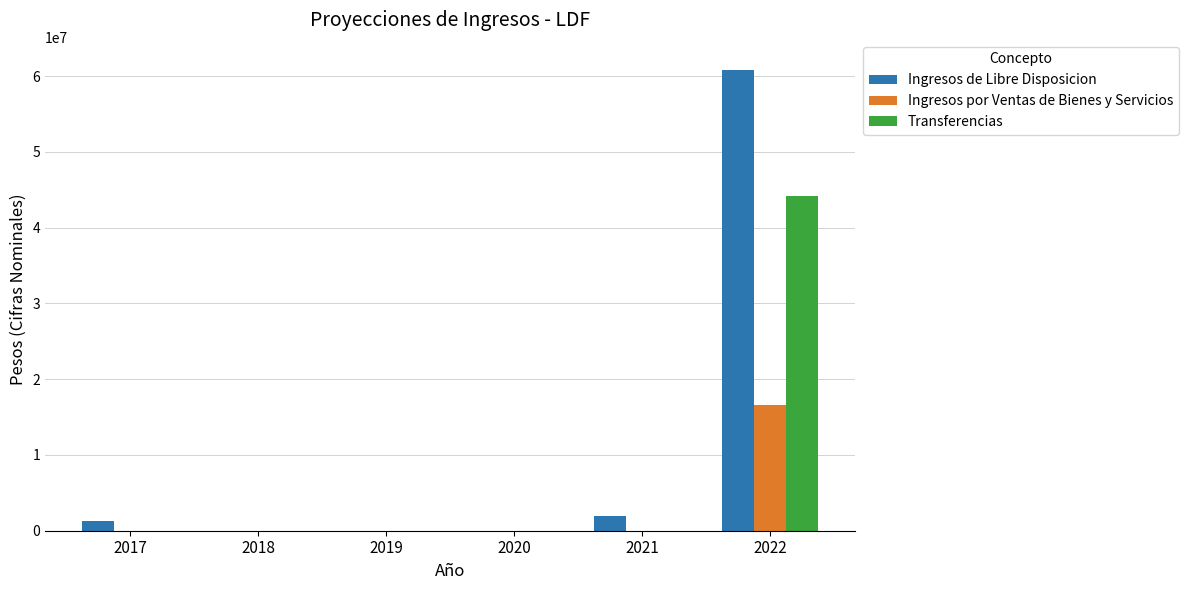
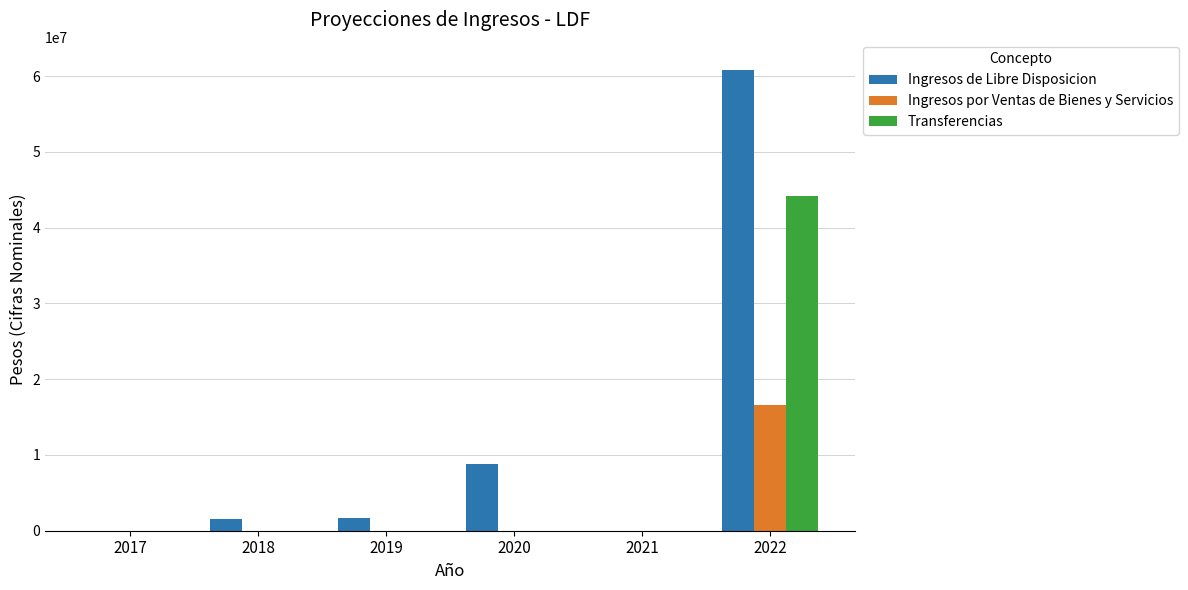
Ingresos de Libre Disposicion, 2017: 1000000 -> 0
Ingresos de Libre Disposicion, 2018: 0 -> 2000000
Ingresos de Libre Disposicion, 2019: 0 -> 2000000
Ingresos de Libre Disposicion, 2020: 0 -> 9000000
Ingresos de Libre Disposicion, 2021: 2000000 -> 0
